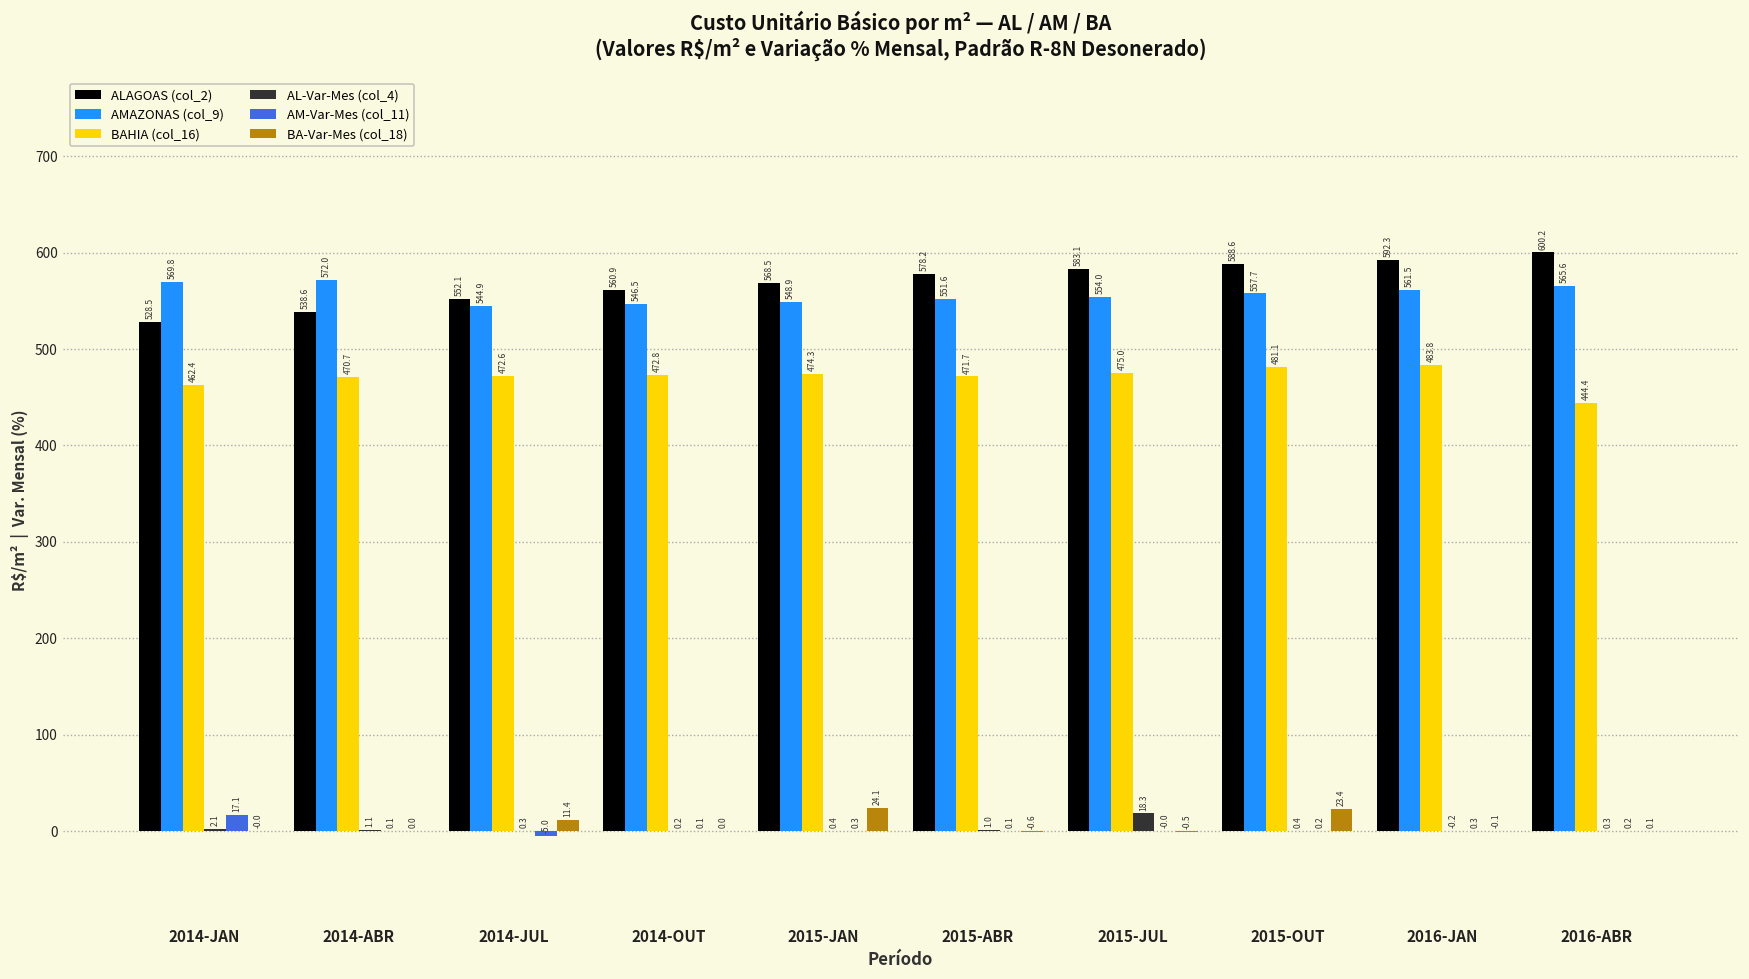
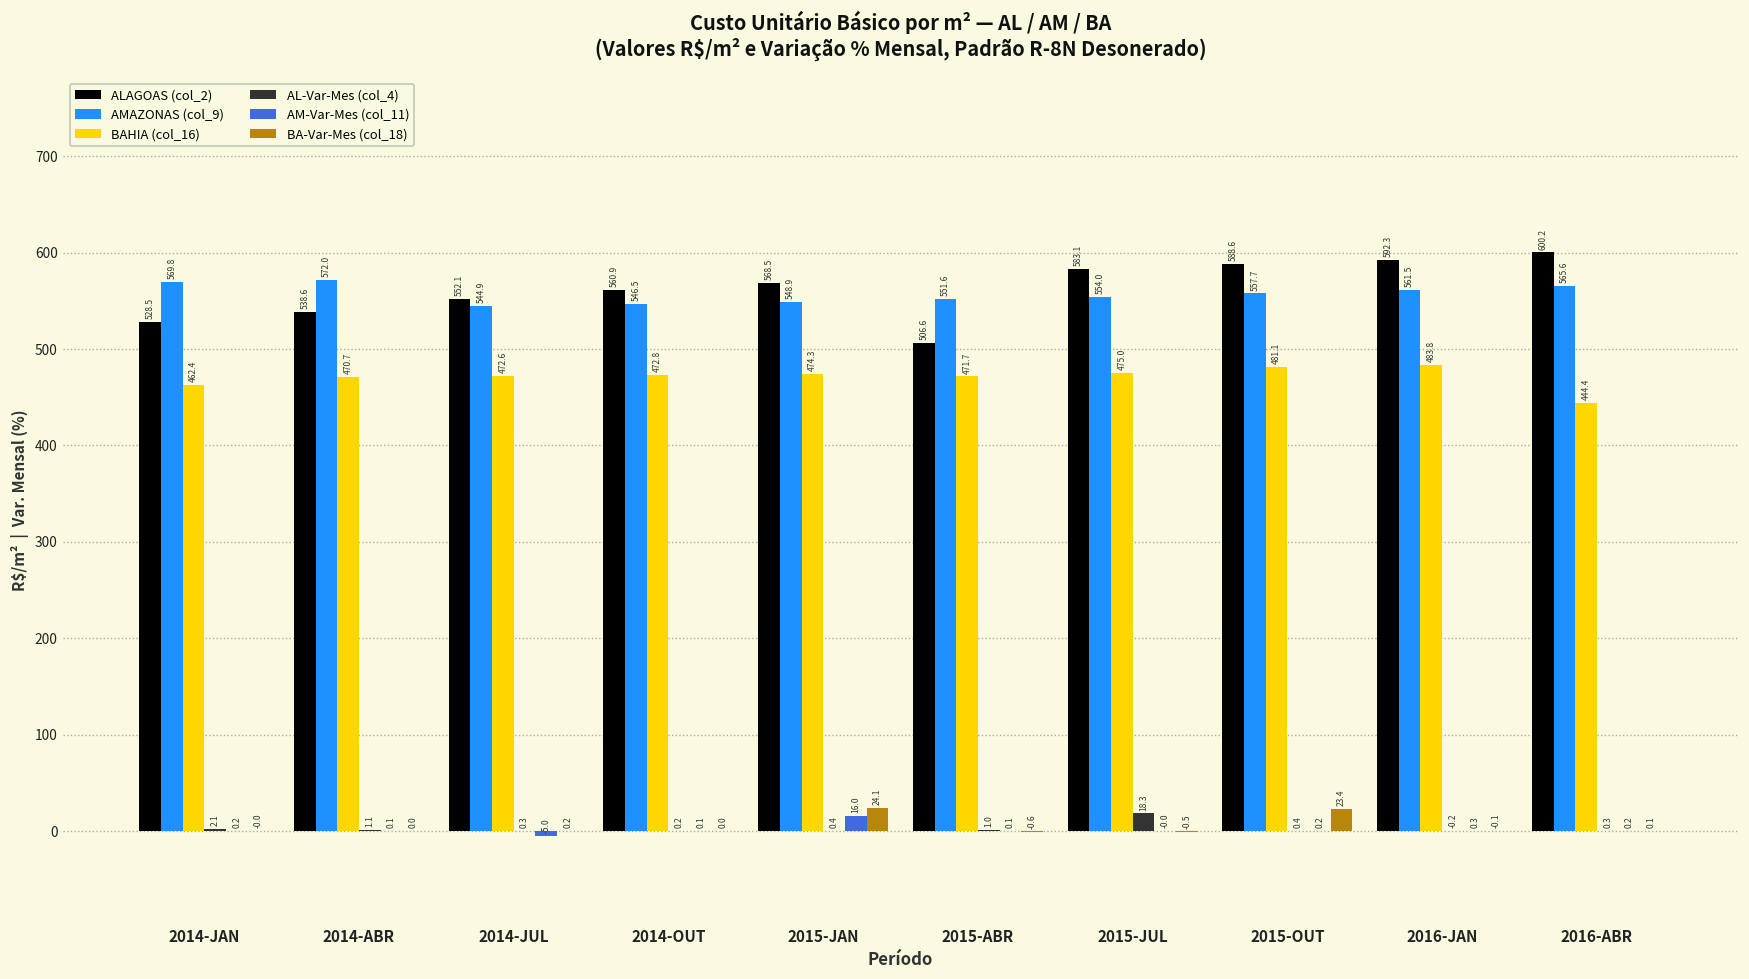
AM-Var-Mes (col_11), 2014-JAN: 17.1 -> 0.2
BA-Var-Mes (col_18), 2014-JUL: 11.4 -> 0.2
AM-Var-Mes (col_11), 2015-JAN: 0.3 -> 16.0
ALAGOAS (col_2), 2015-ABR: 578.2 -> 506.6
